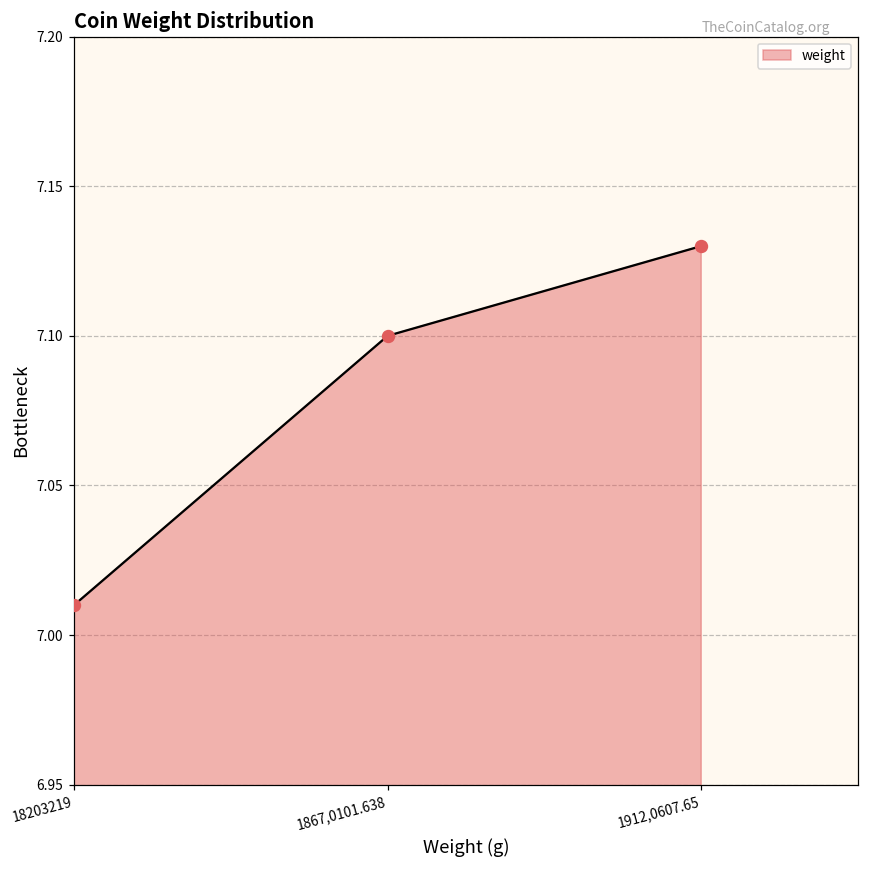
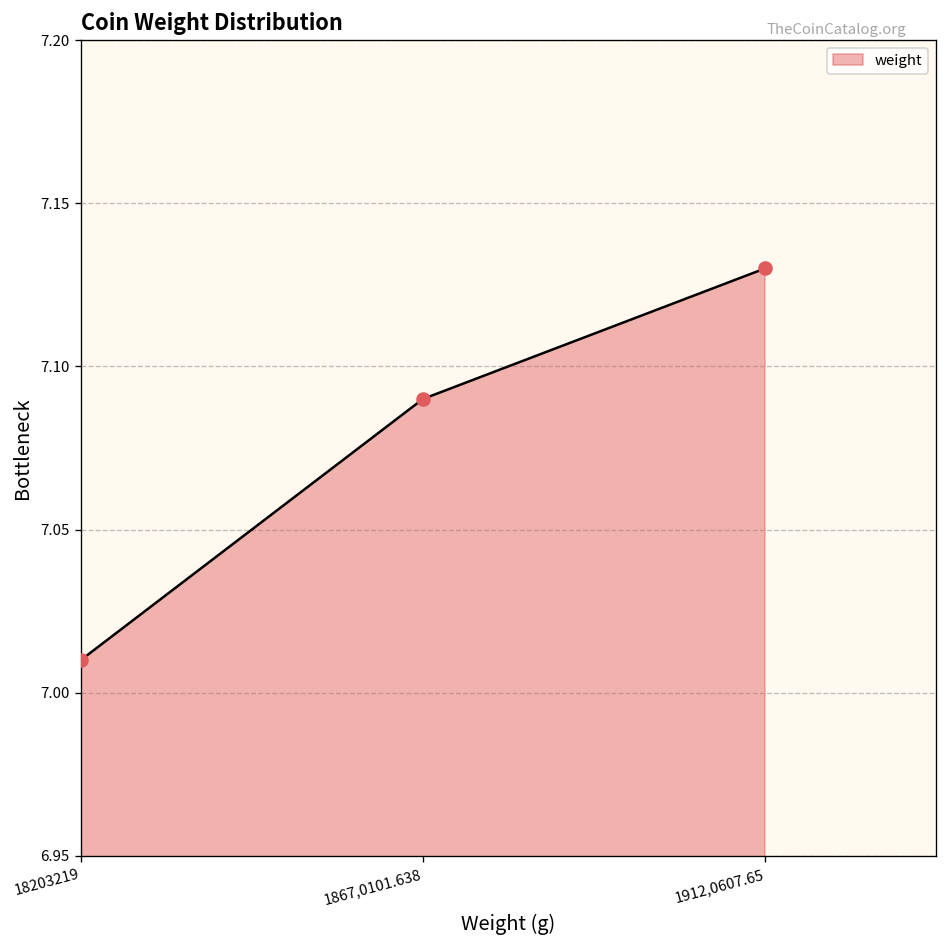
1867,0101.638: 7.10 -> 7.09
